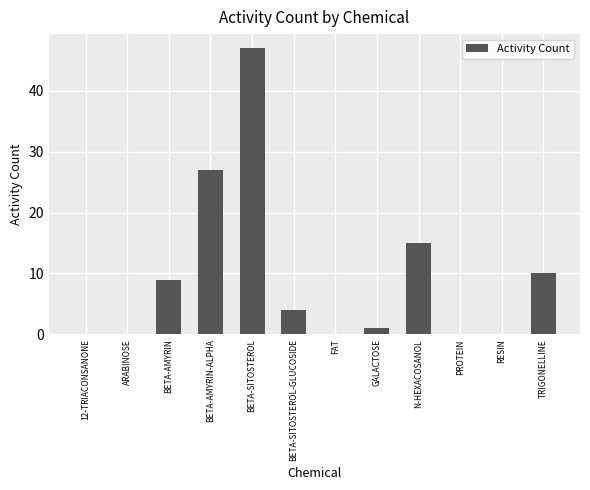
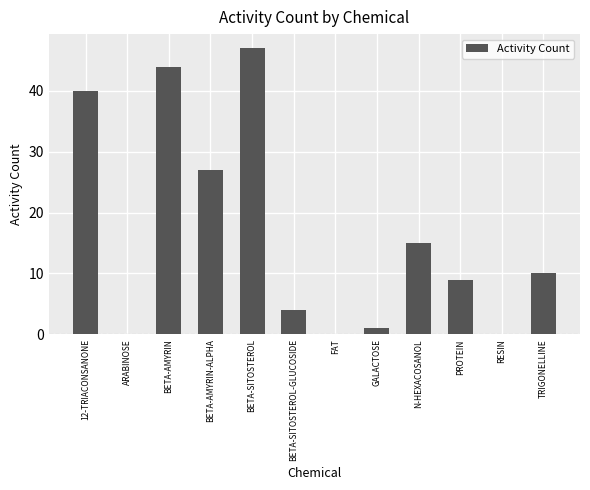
12-TRIACONSANONE: 0 -> 40
BETA-AMYRIN: 9 -> 44
PROTEIN: 0 -> 9
